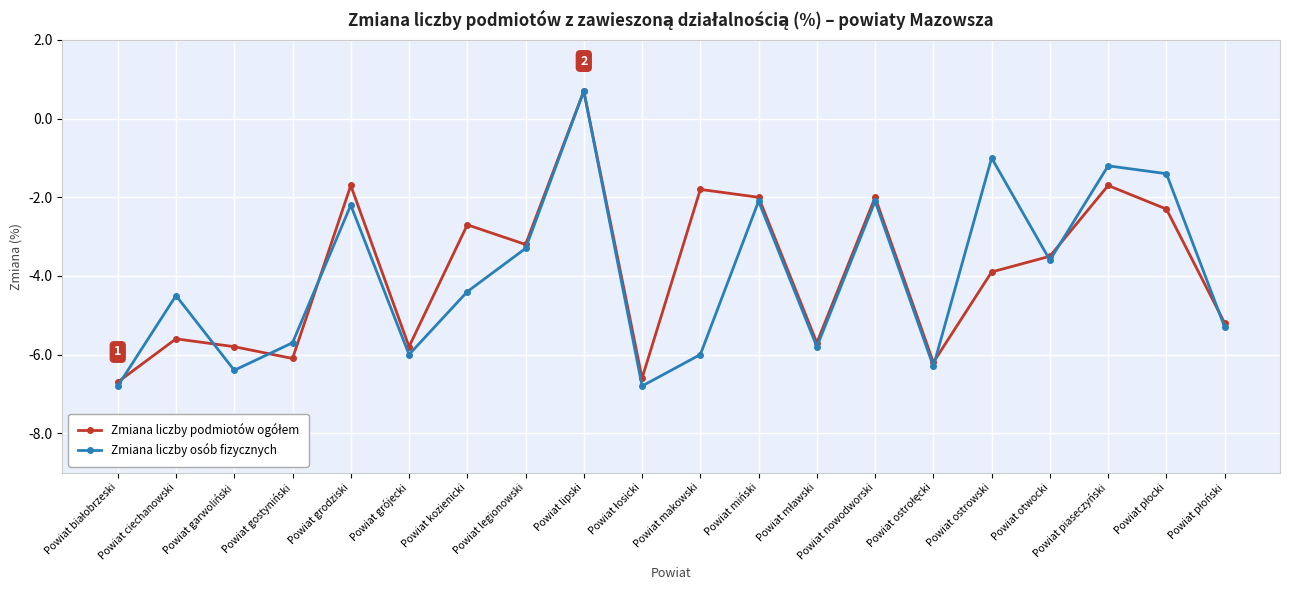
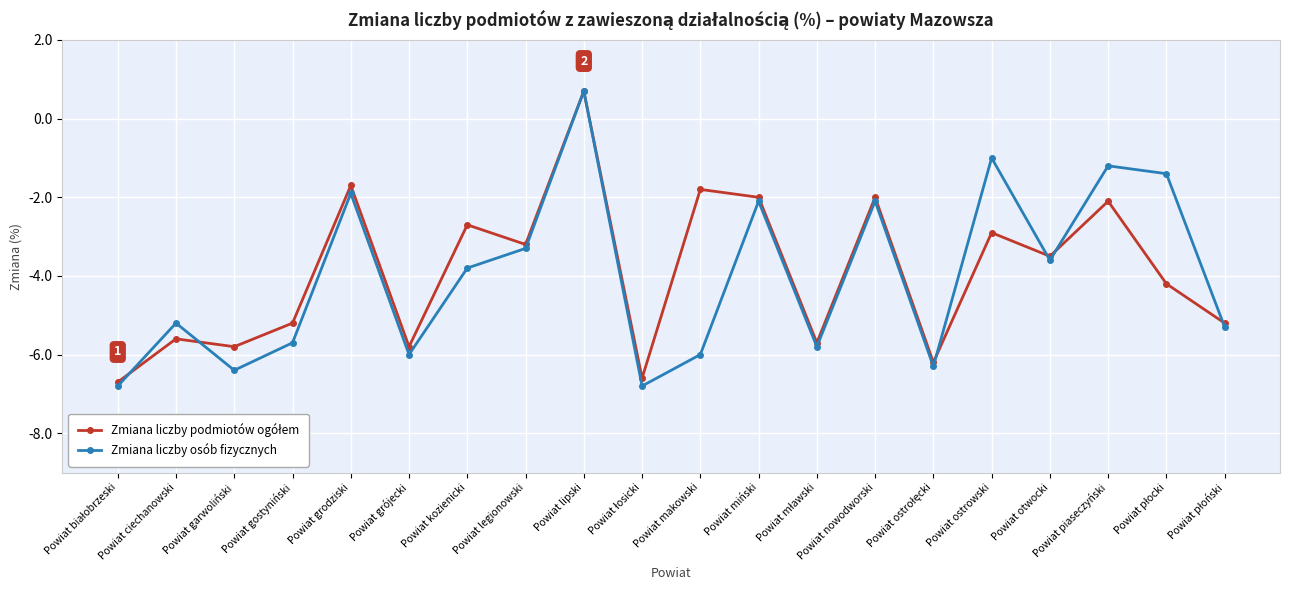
Zmiana liczby osób fizycznych, Powiat ciechanowski: -4.5 -> -5.2
Zmiana liczby podmiotów ogółem, Powiat gostyniński: -6.1 -> -5.2
Zmiana liczby osób fizycznych, Powiat grodziski: -2.2 -> -1.9
Zmiana liczby osób fizycznych, Powiat kozienicki: -4.4 -> -3.8
Zmiana liczby podmiotów ogółem, Powiat ostrowski: -3.9 -> -2.9
Zmiana liczby podmiotów ogółem, Powiat piaseczyński: -1.7 -> -2.1
Zmiana liczby podmiotów ogółem, Powiat płocki: -2.3 -> -4.2
